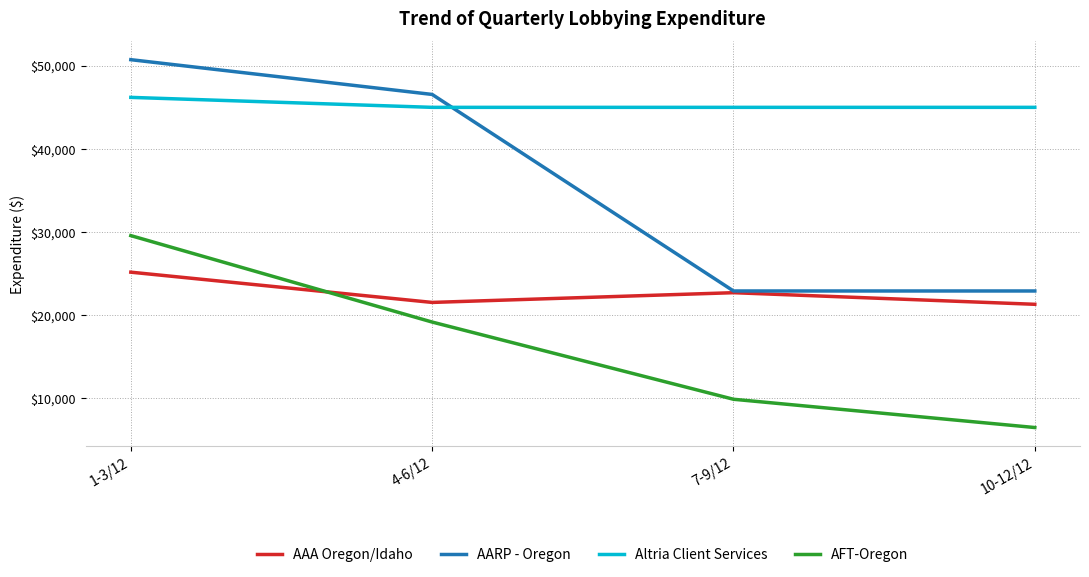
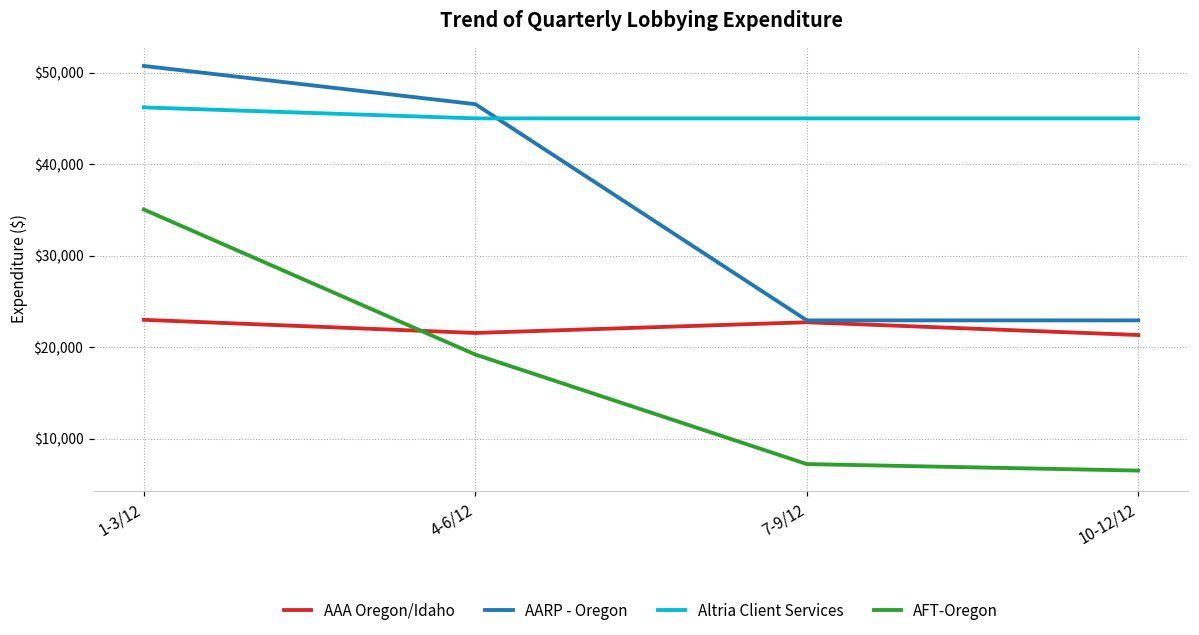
AAA Oregon/Idaho, 1-3/12: $25,000 -> $23,000
AFT-Oregon, 1-3/12: $30,000 -> $35,000
AFT-Oregon, 7-9/12: $10,000 -> $7,000
